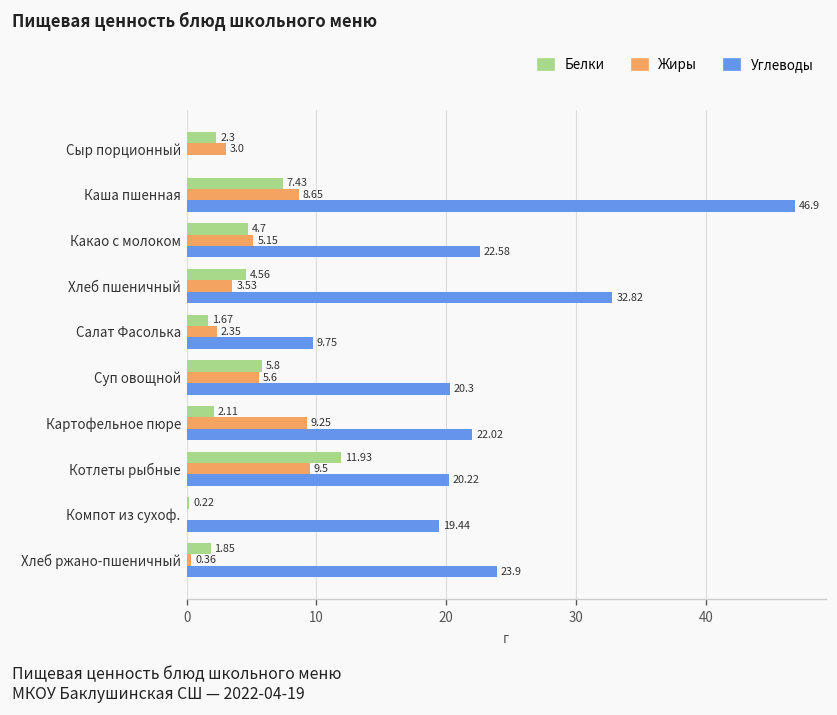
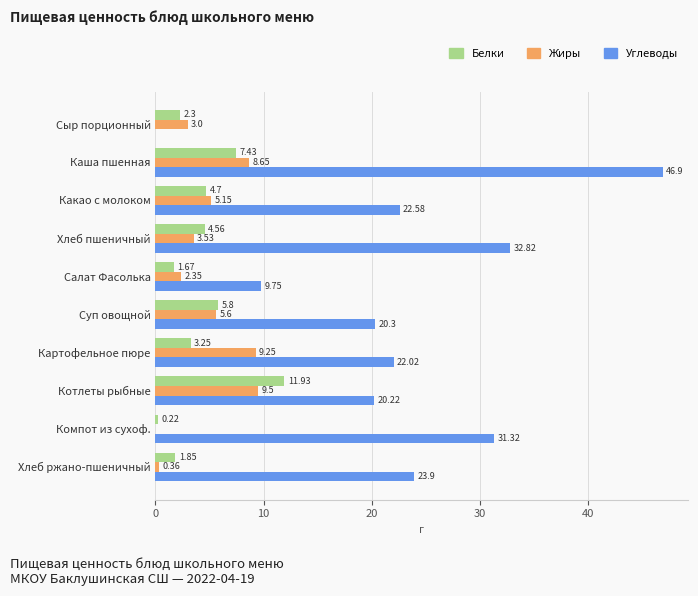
Белки, Картофельное пюре: 2.11 -> 3.25
Углеводы, Компот из сухоф.: 19.44 -> 31.32
